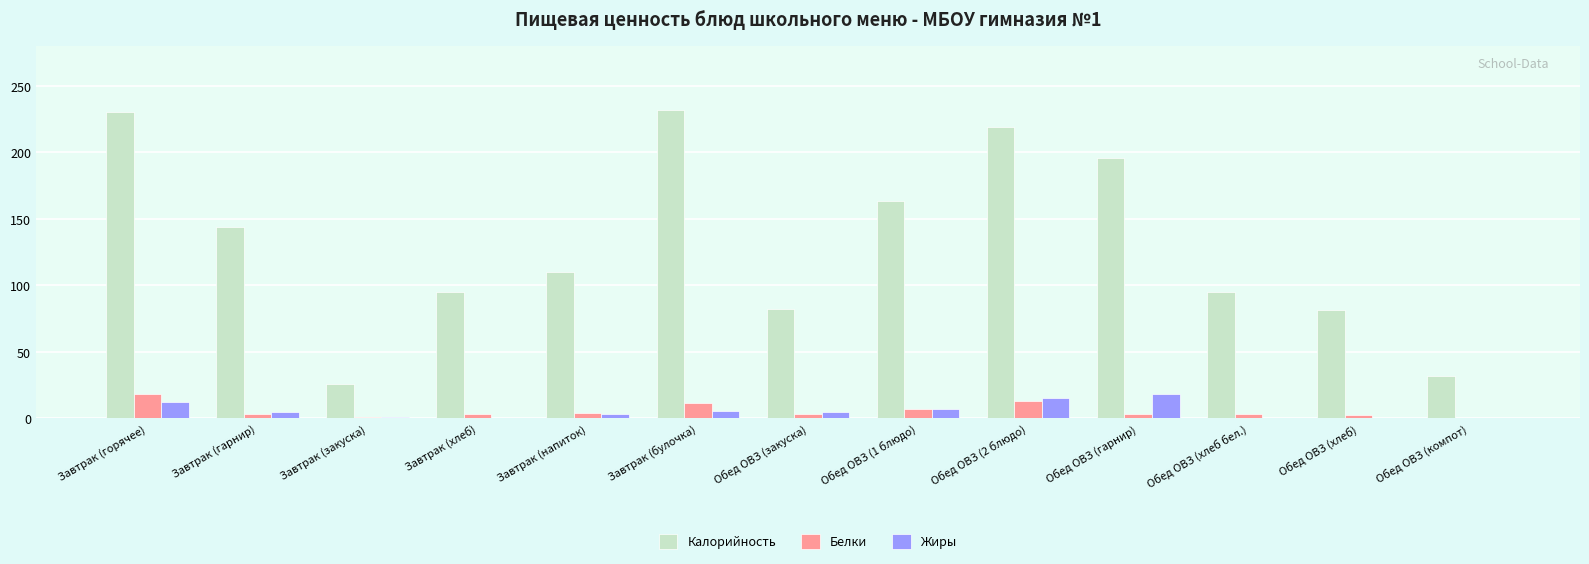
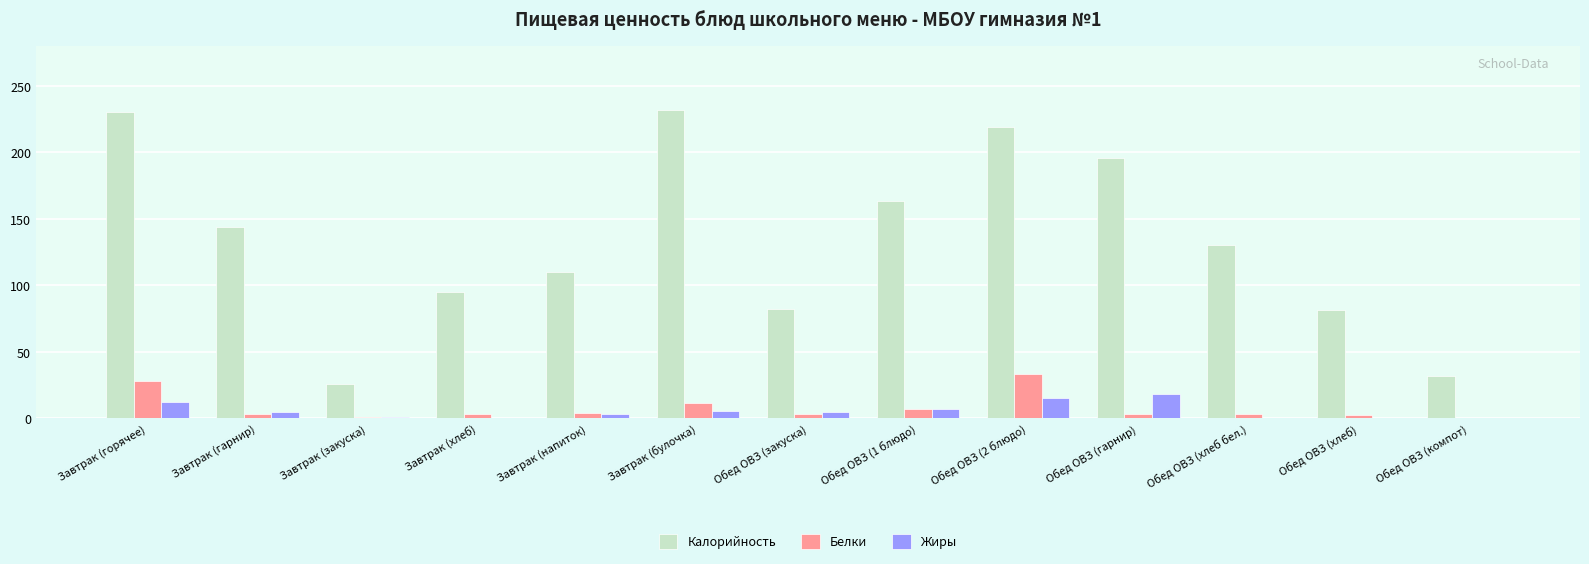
Белки, Завтрак (горячее): 18 -> 28
Белки, Обед ОВЗ (2 блюдо): 13 -> 33
Калорийность, Обед ОВЗ (хлеб бел.): 95 -> 130
